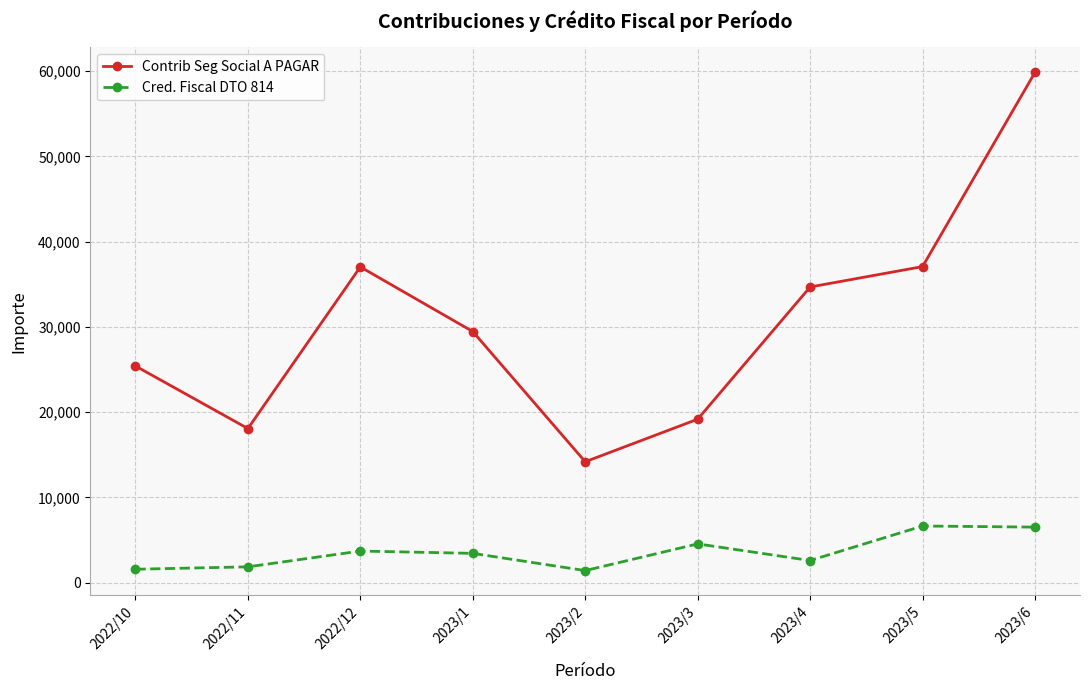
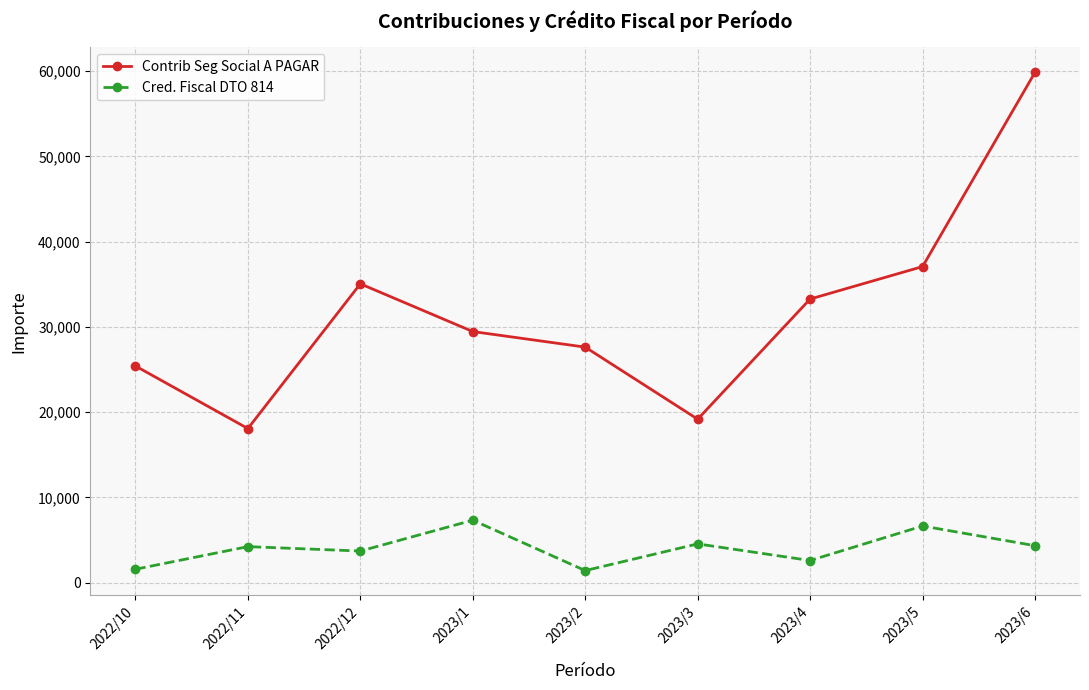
Cred. Fiscal DTO 814, 2022/11: 2,000 -> 4,000
Contrib Seg Social A PAGAR, 2022/12: 37,000 -> 35,000
Cred. Fiscal DTO 814, 2023/1: 3,000 -> 7,000
Contrib Seg Social A PAGAR, 2023/2: 14,000 -> 28,000
Contrib Seg Social A PAGAR, 2023/4: 35,000 -> 33,000
Cred. Fiscal DTO 814, 2023/6: 7,000 -> 4,000
